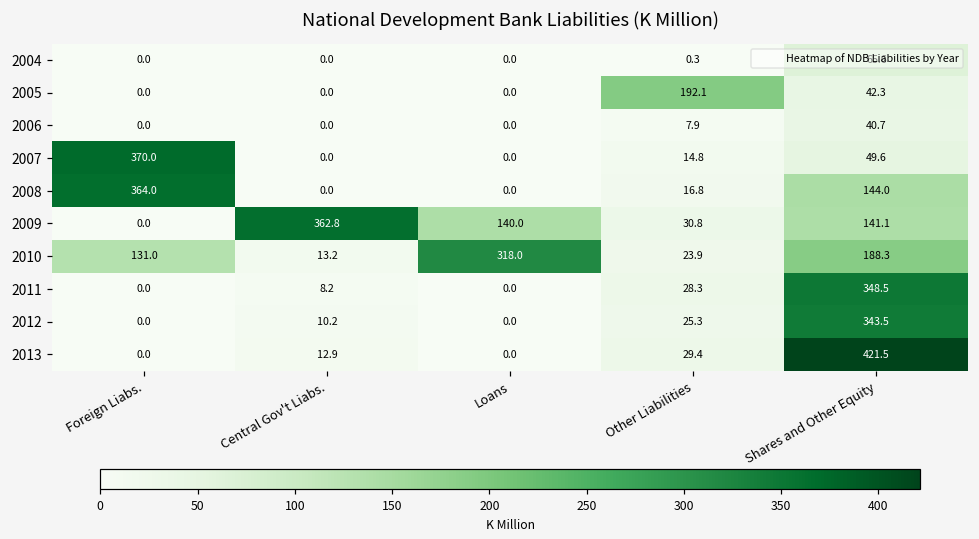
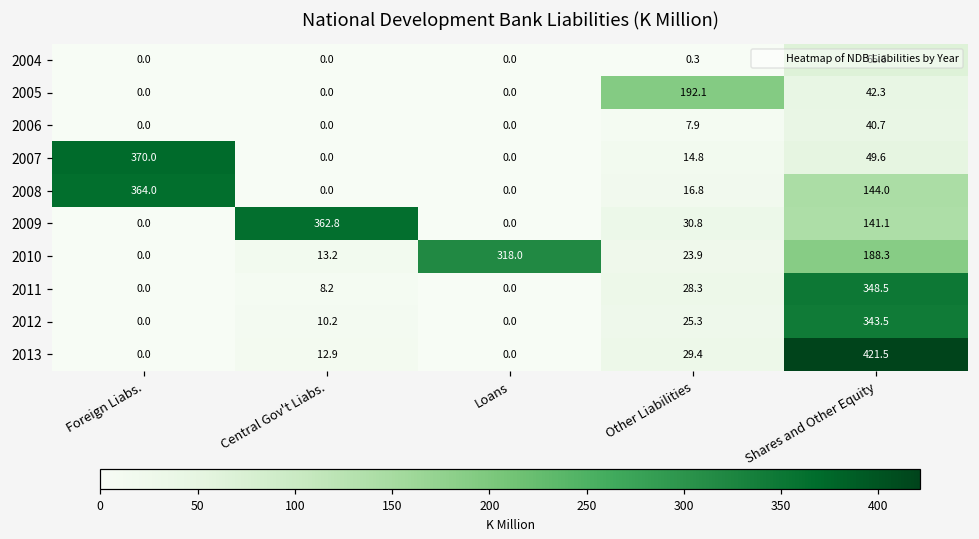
2009, Loans: 140.0 -> 0.0
2010, Foreign Liabs.: 131.0 -> 0.0
